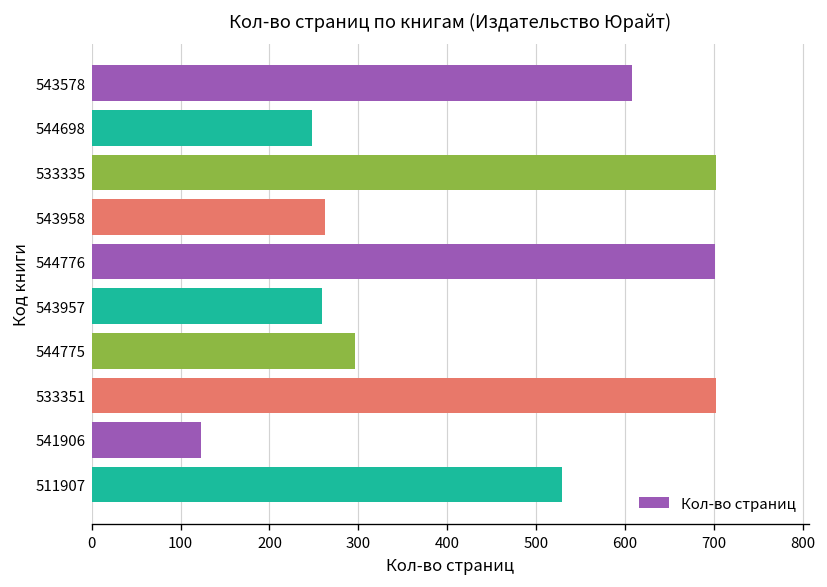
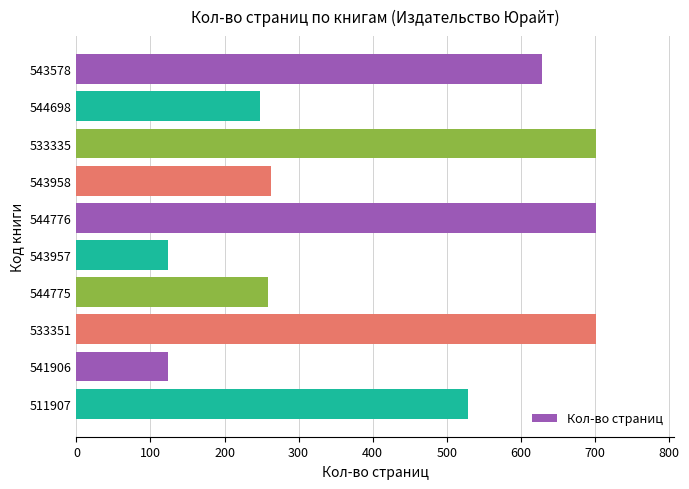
543578: 610 -> 630
543957: 260 -> 120
544775: 300 -> 260
